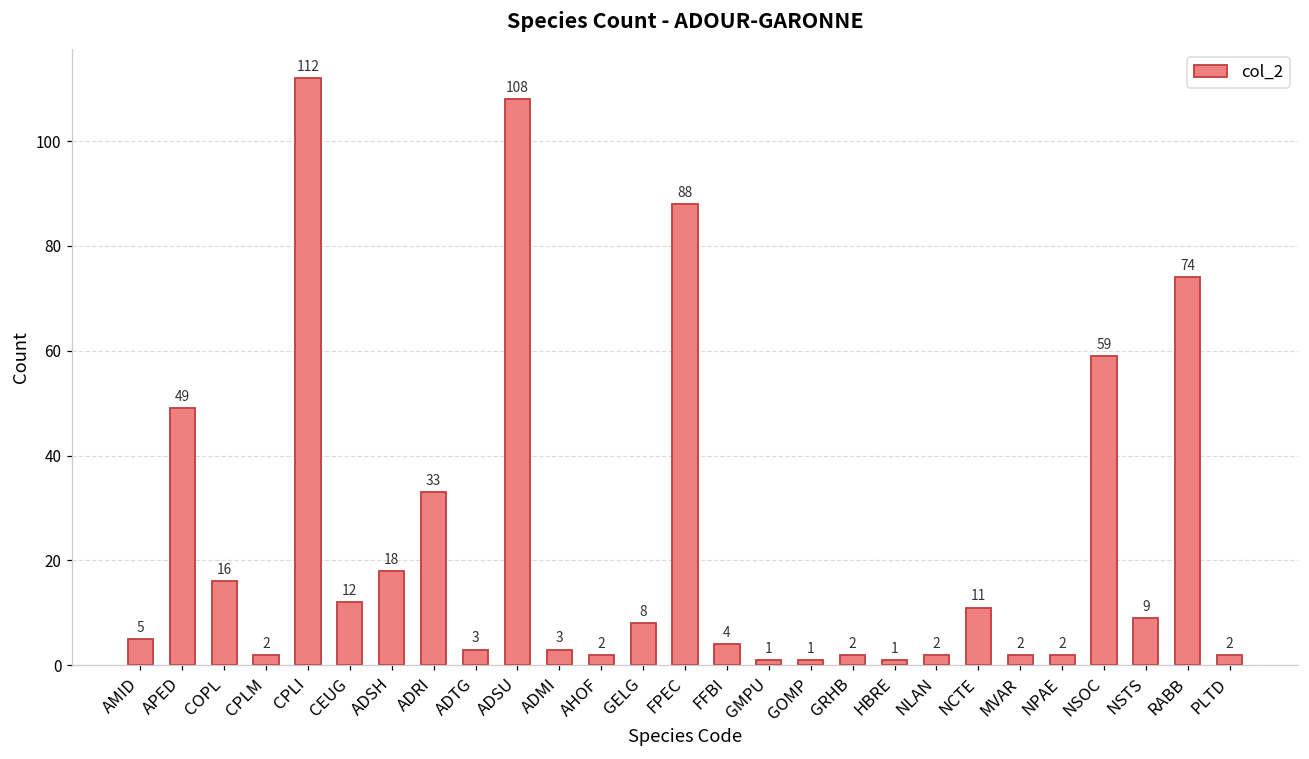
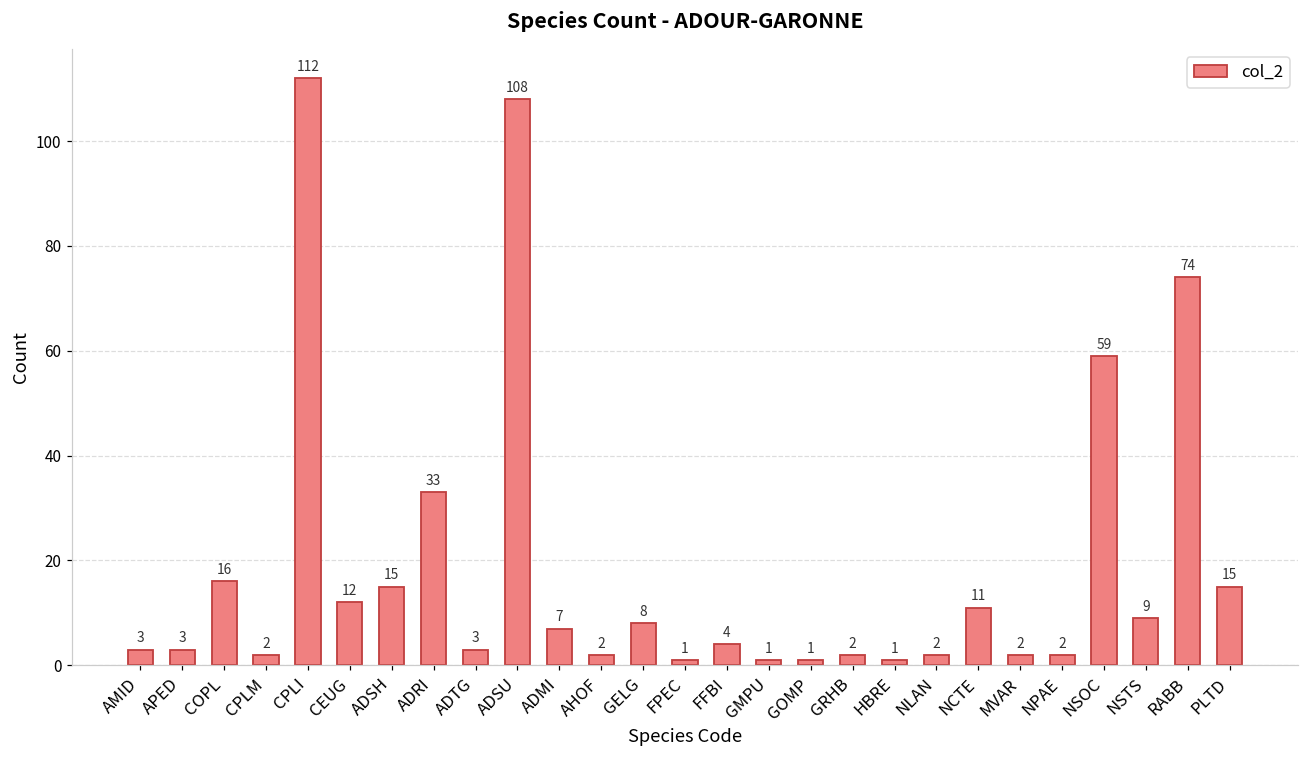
AMID: 5 -> 3
APED: 49 -> 3
ADSH: 18 -> 15
ADMI: 3 -> 7
FPEC: 88 -> 1
PLTD: 2 -> 15
